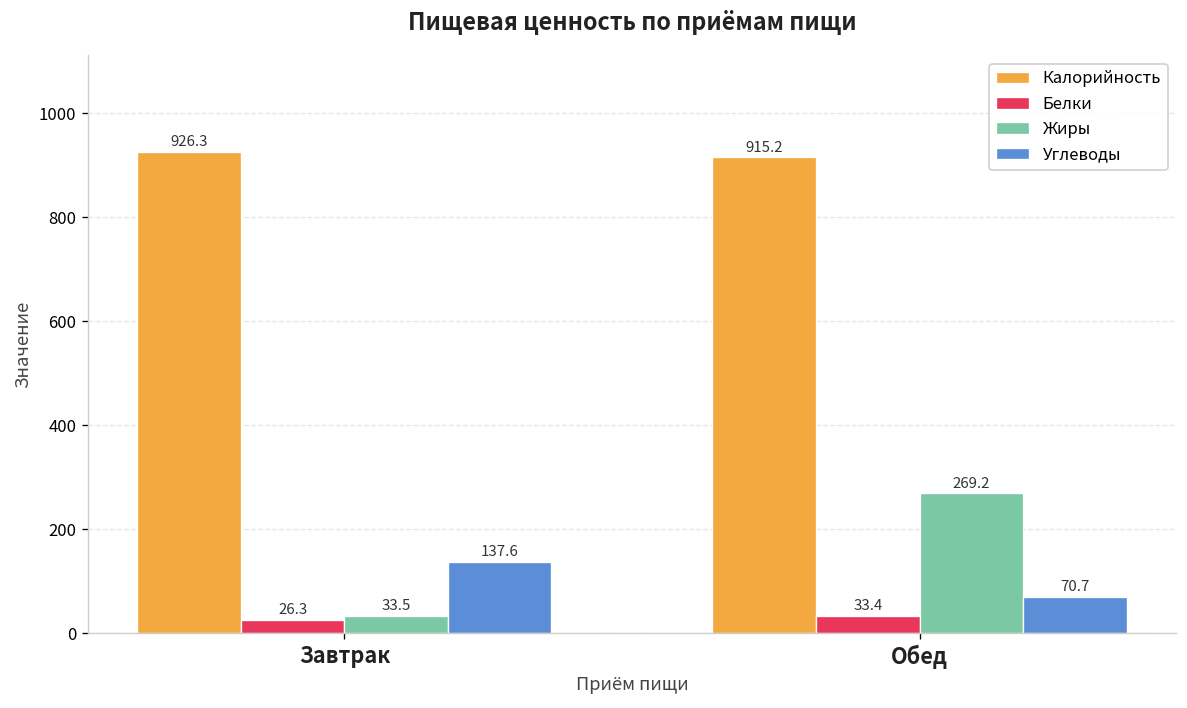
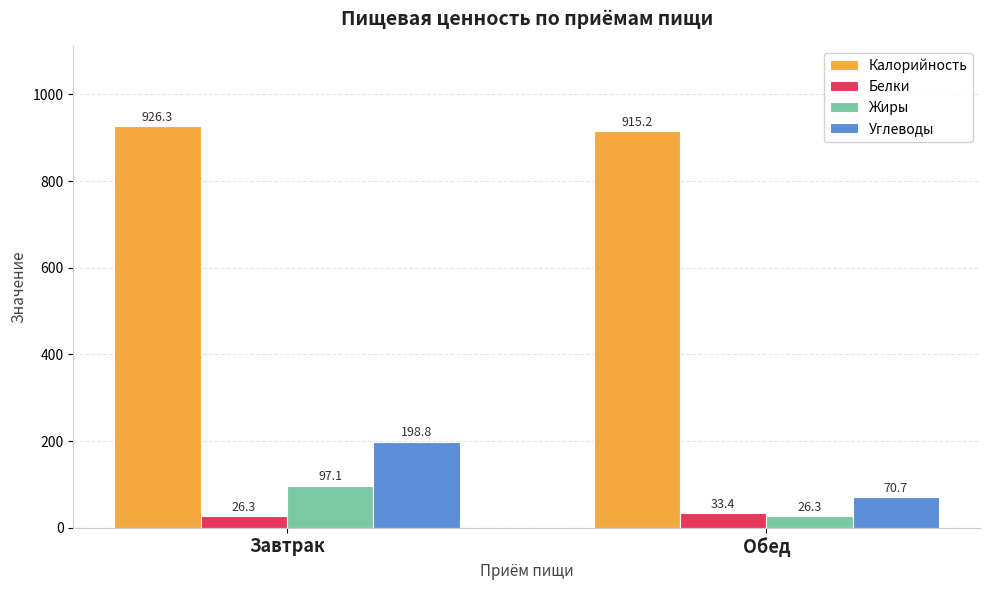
Жиры, Завтрак: 33.5 -> 97.1
Углеводы, Завтрак: 137.6 -> 198.8
Жиры, Обед: 269.2 -> 26.3
